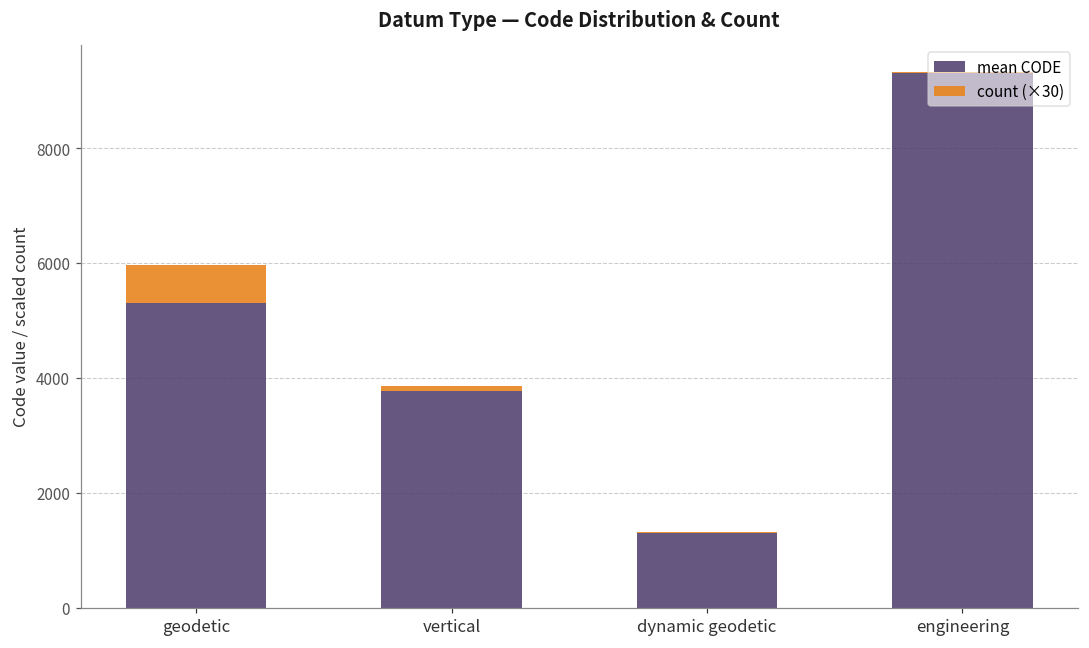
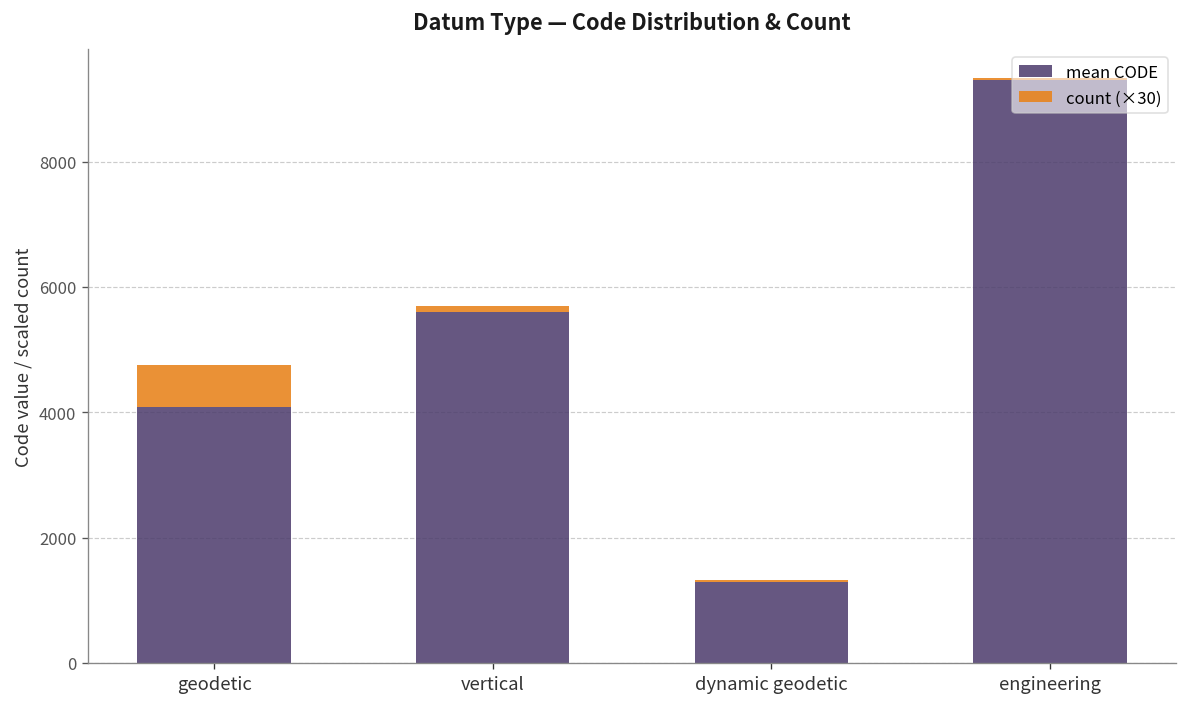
mean CODE, geodetic: 5300 -> 4100
mean CODE, vertical: 3800 -> 5600
